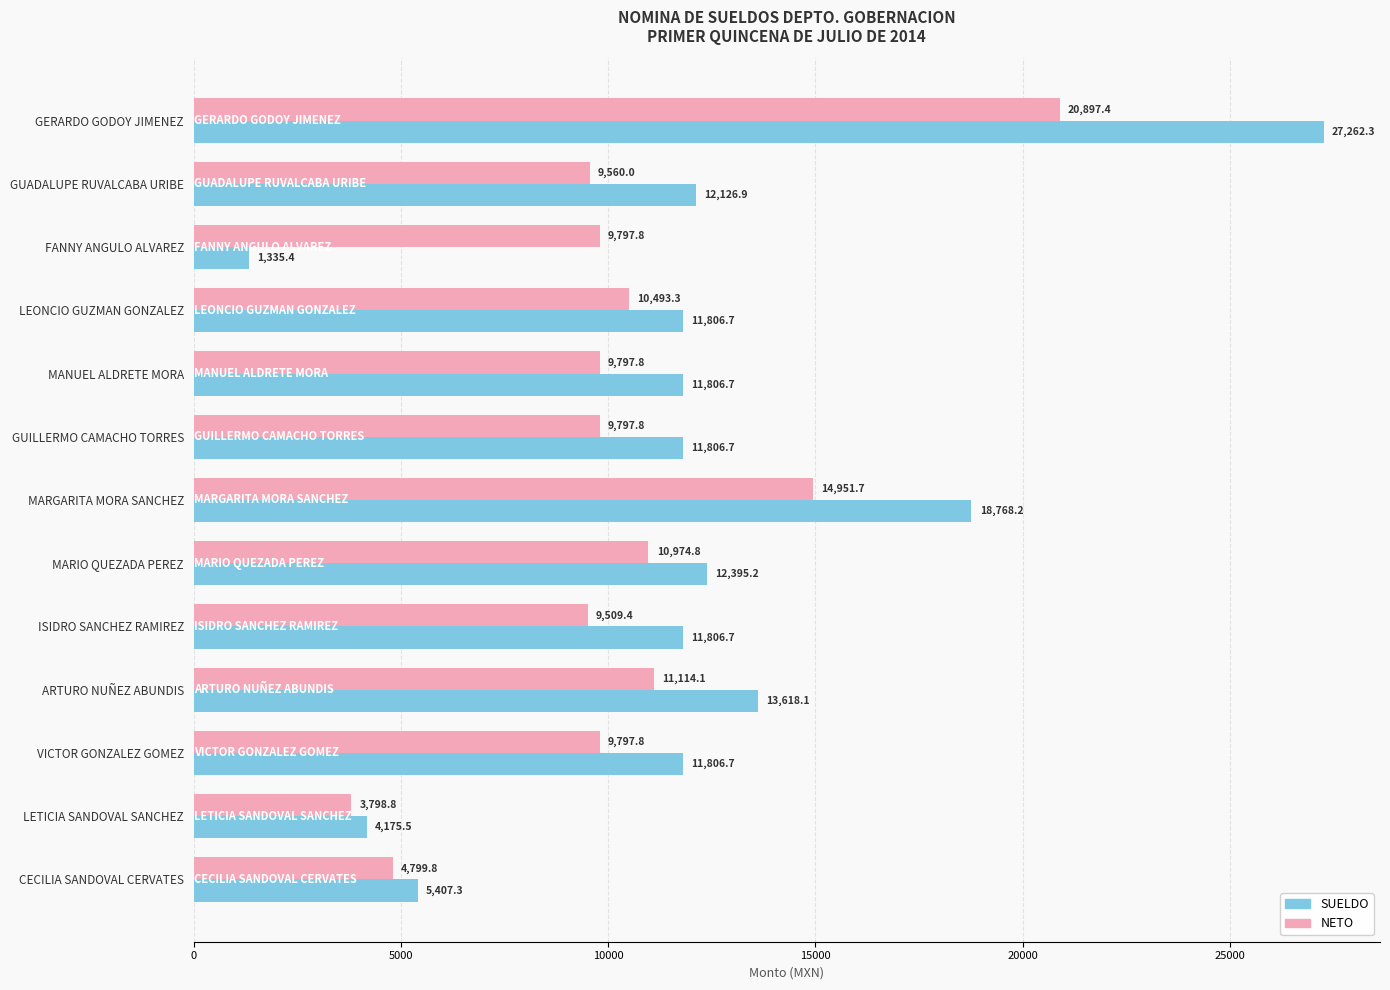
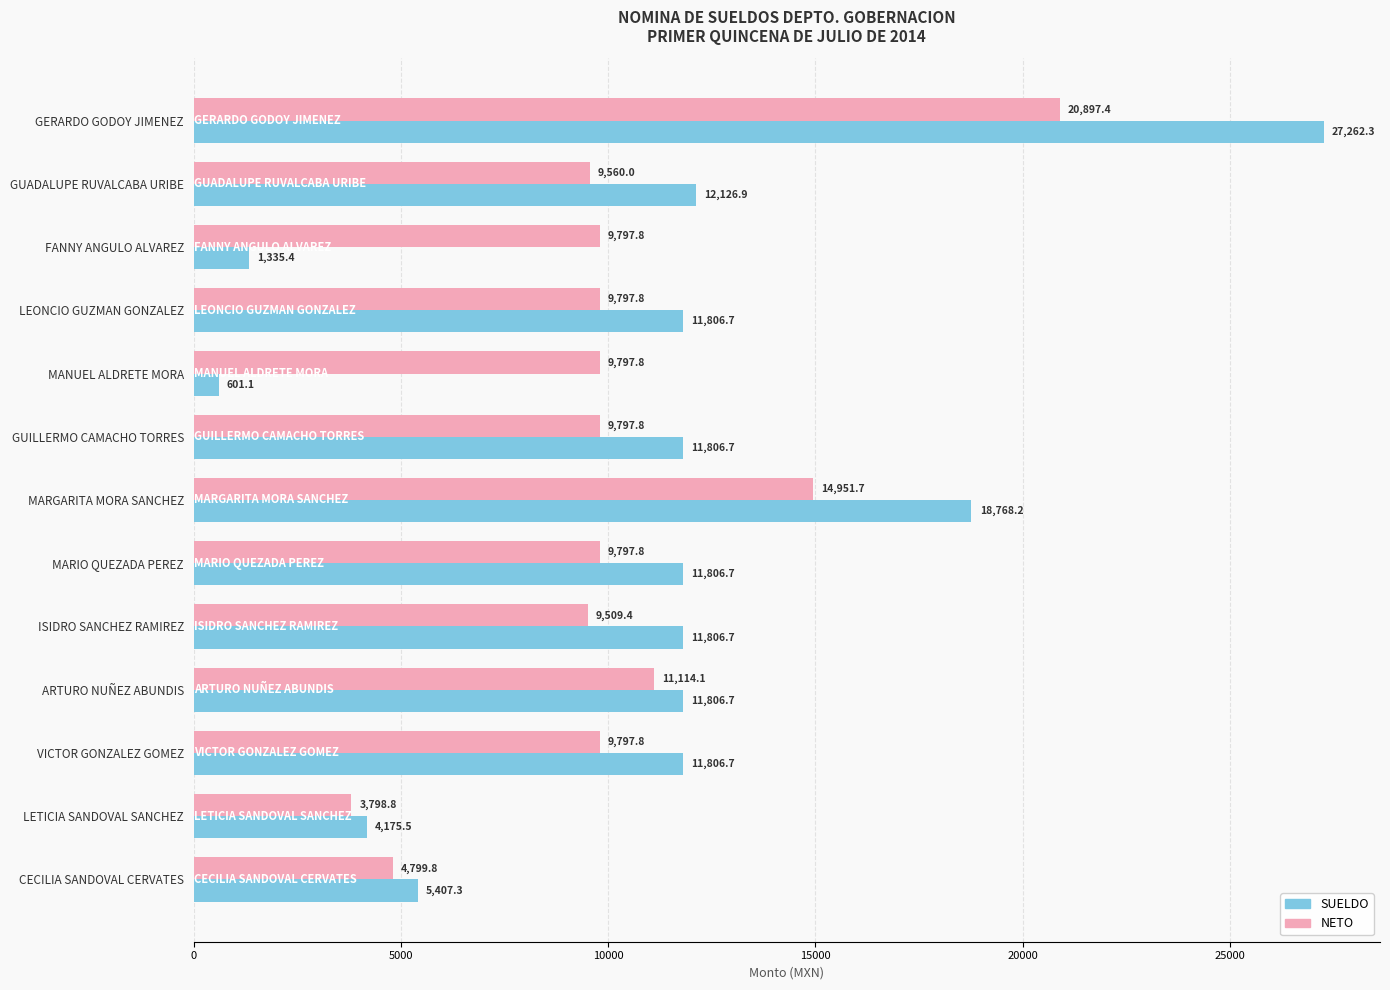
NETO, LEONCIO GUZMAN GONZALEZ: 10,493.3 -> 9,797.8
SUELDO, MANUEL ALDRETE MORA: 11800 -> 600
NETO, MARIO QUEZADA PEREZ: 10,974.8 -> 9,797.8
SUELDO, MARIO QUEZADA PEREZ: 12,395.2 -> 11,806.7
SUELDO, ARTURO NUÑEZ ABUNDIS: 13,618.1 -> 11,806.7
